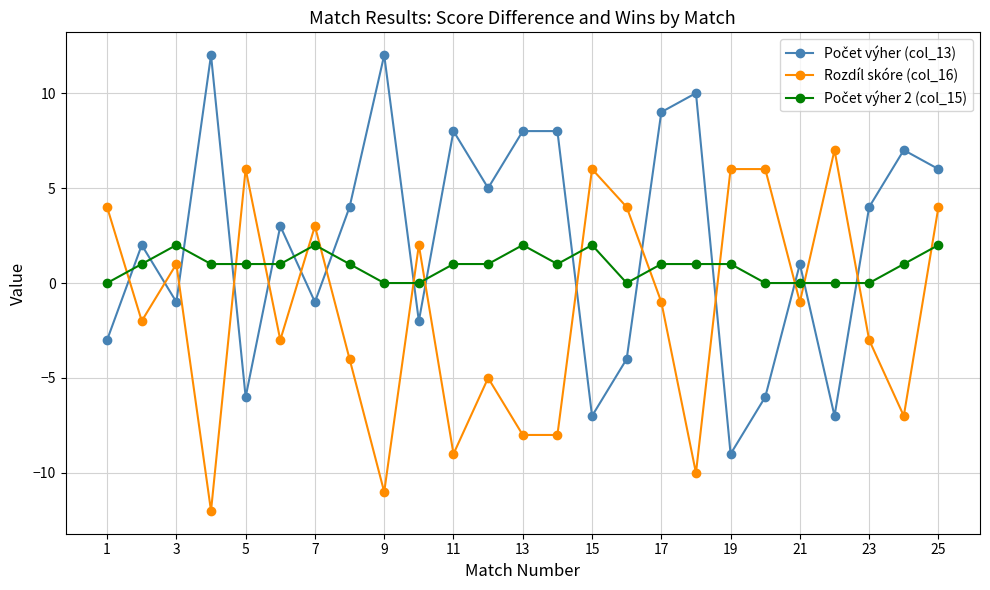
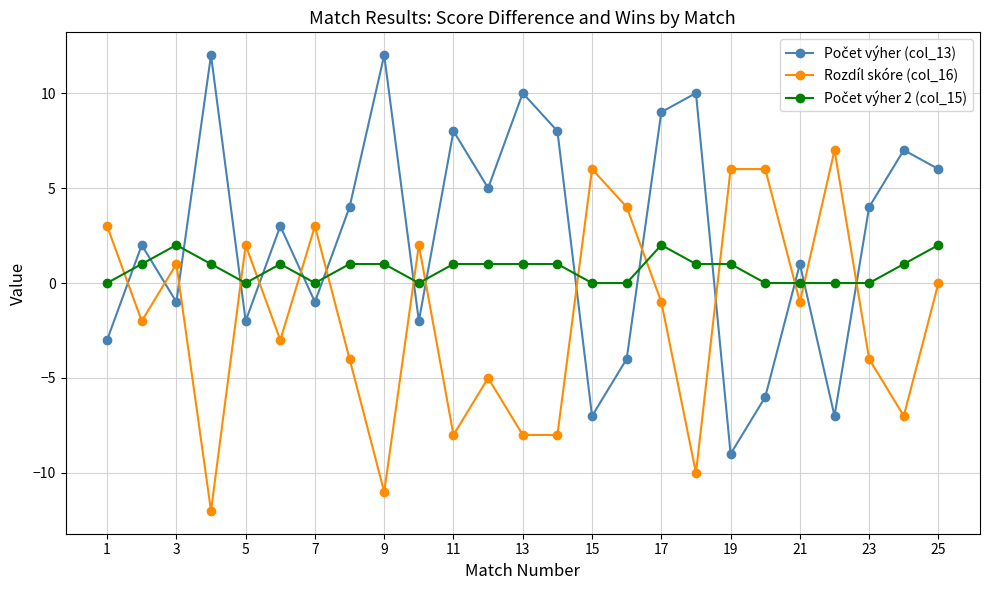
Rozdíl skóre (col_16), 1: 4 -> 3
Počet výher (col_13), 5: -6 -> -2
Rozdíl skóre (col_16), 5: 6 -> 2
Počet výher 2 (col_15), 5: 1 -> 0
Počet výher 2 (col_15), 7: 2 -> 0
Počet výher 2 (col_15), 9: 0 -> 1
Rozdíl skóre (col_16), 11: -9 -> -8
Počet výher (col_13), 13: 8 -> 10
Počet výher 2 (col_15), 13: 2 -> 1
Počet výher 2 (col_15), 15: 2 -> 0
Počet výher 2 (col_15), 17: 1 -> 2
Rozdíl skóre (col_16), 23: -3 -> -4
Rozdíl skóre (col_16), 25: 4 -> 0
